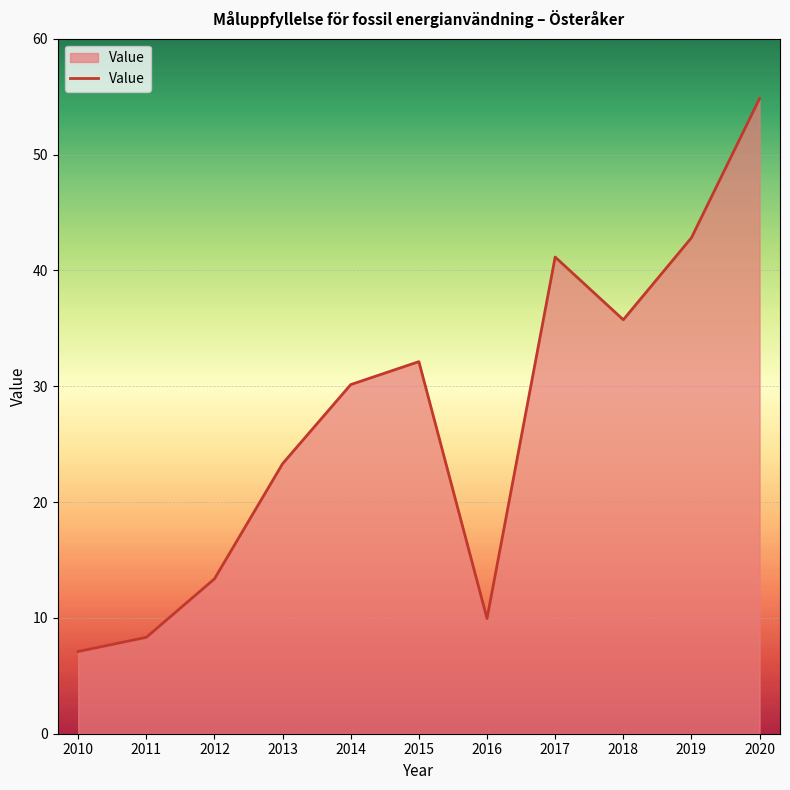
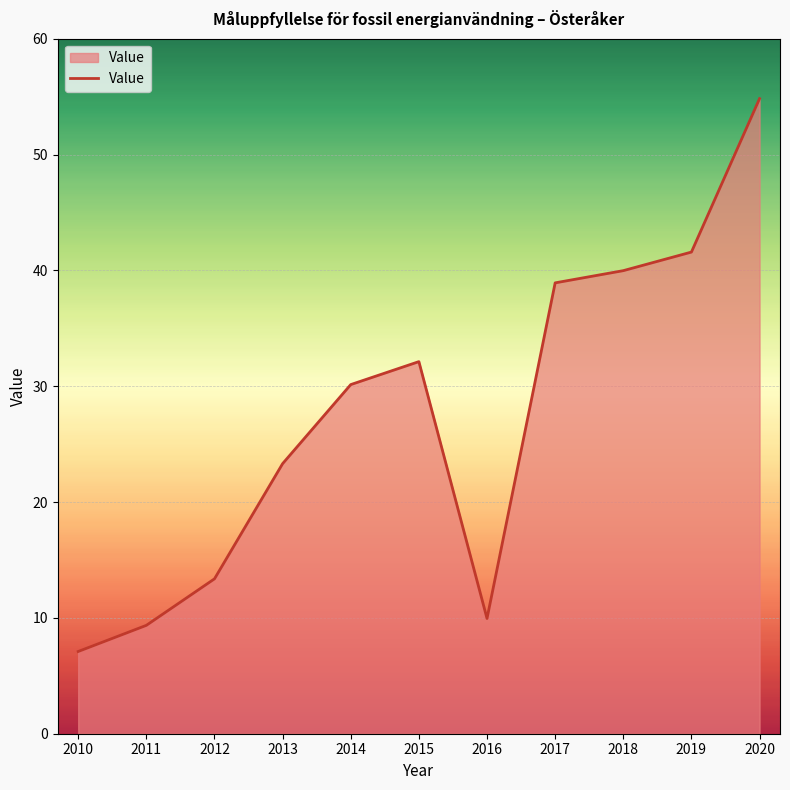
2011: 8.3 -> 9.4
2017: 41.2 -> 38.9
2018: 35.7 -> 40.0
2019: 42.8 -> 41.6
